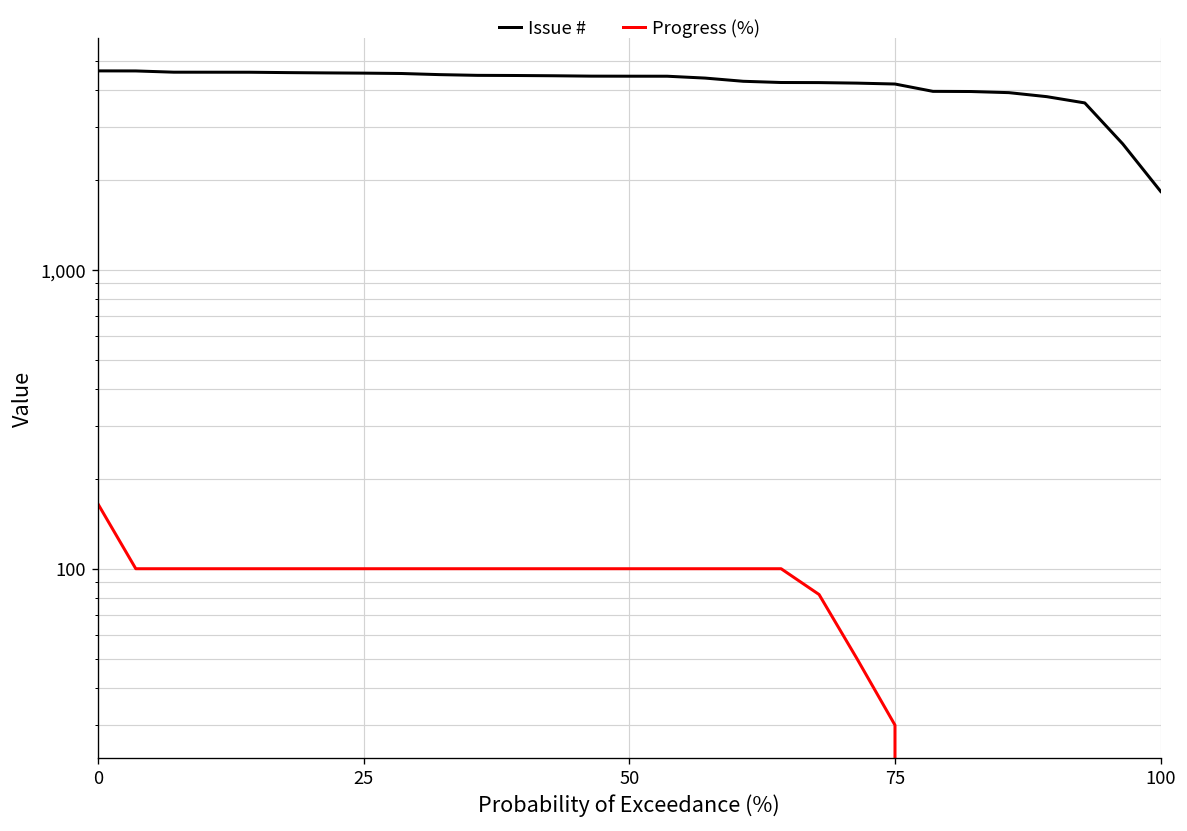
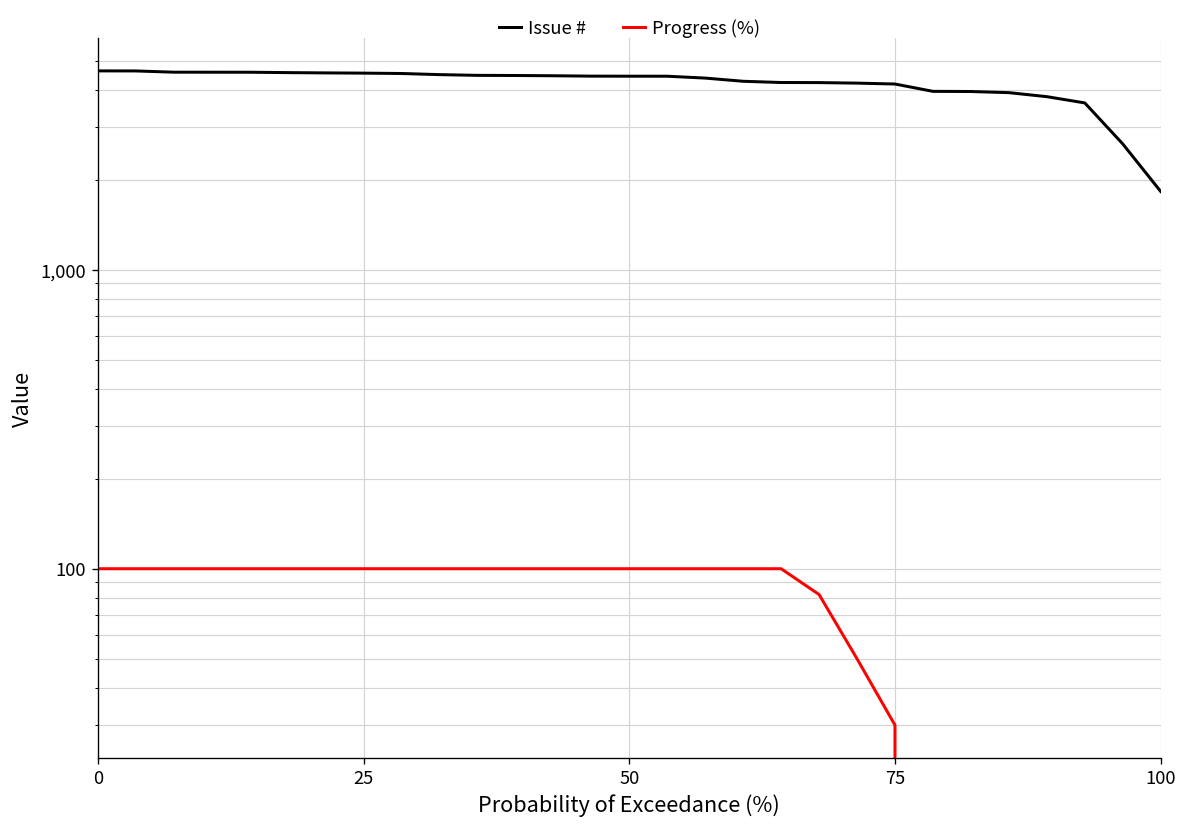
Progress (%), 0: 170 -> 100
